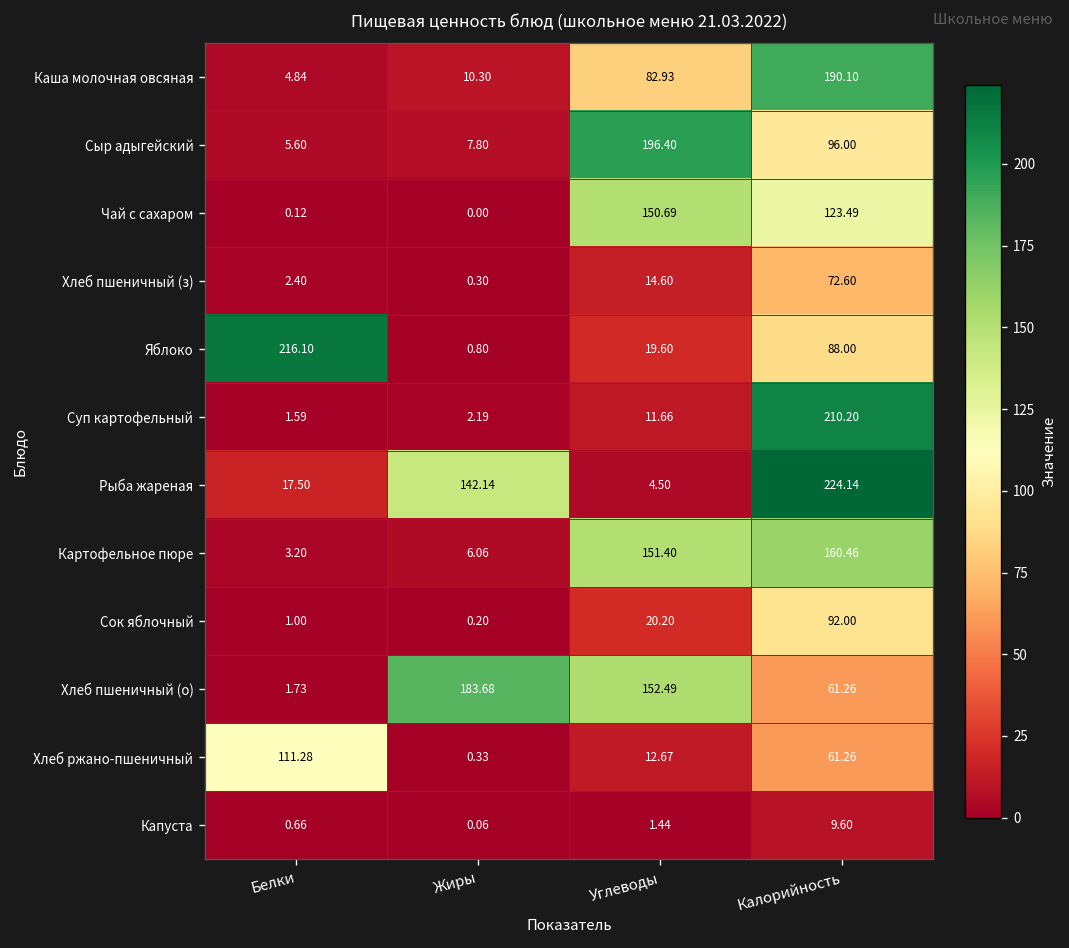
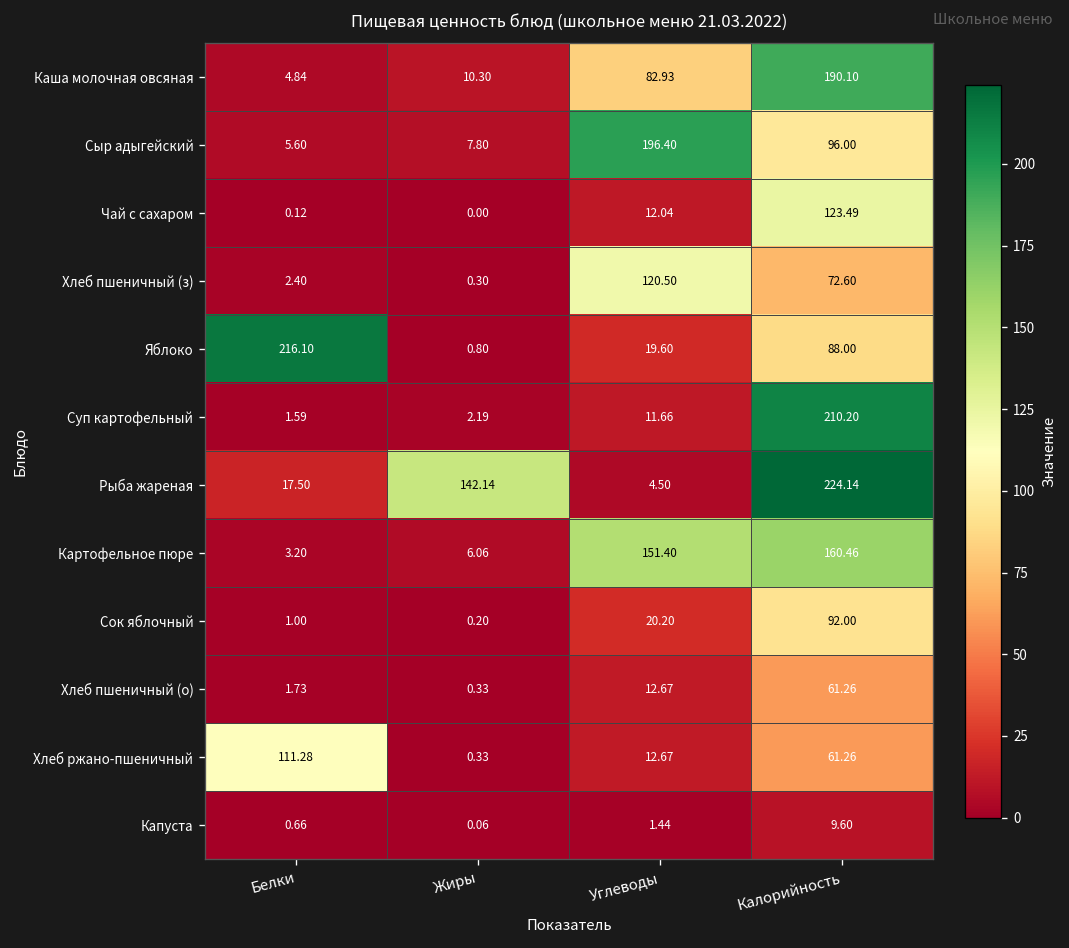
Чай с сахаром, Углеводы: 150.69 -> 12.04
Хлеб пшеничный (з), Углеводы: 14.60 -> 120.50
Хлеб пшеничный (о), Жиры: 183.68 -> 0.33
Хлеб пшеничный (о), Углеводы: 152.49 -> 12.67
